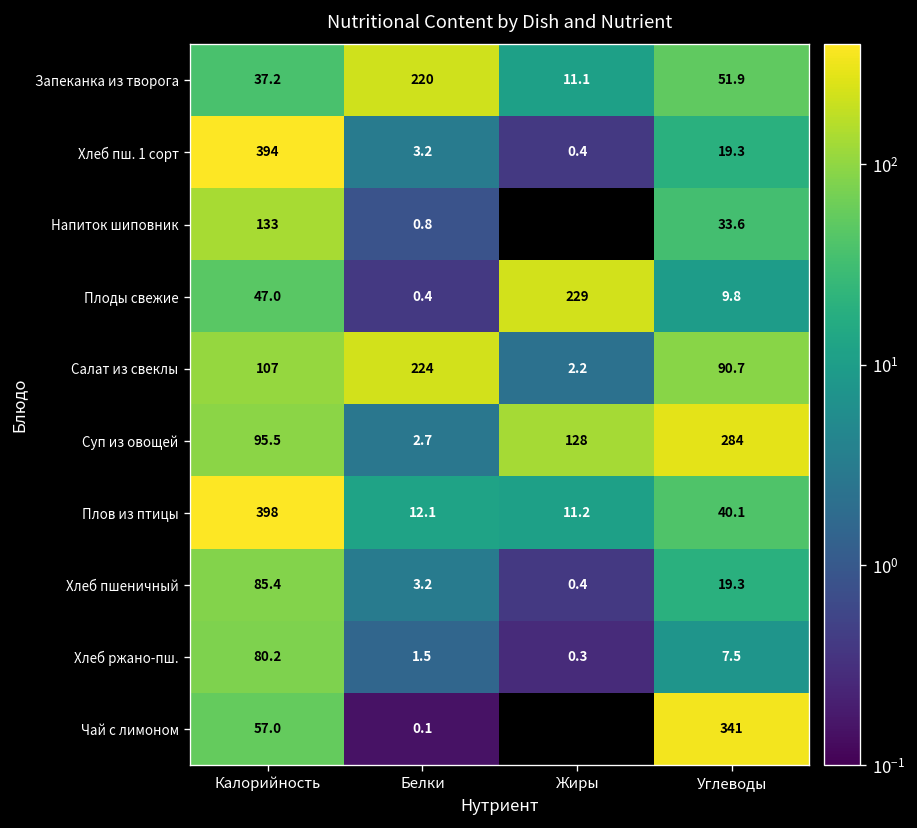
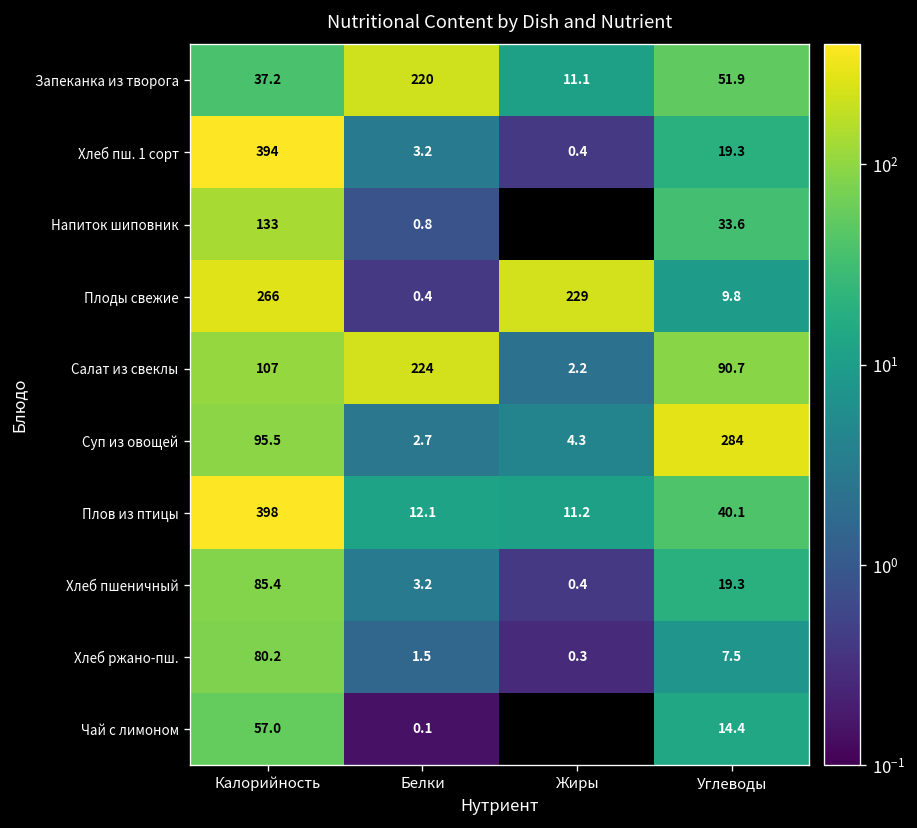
Плоды свежие, Калорийность: 47.0 -> 266
Суп из овощей, Жиры: 128 -> 4.3
Чай с лимоном, Углеводы: 341 -> 14.4
